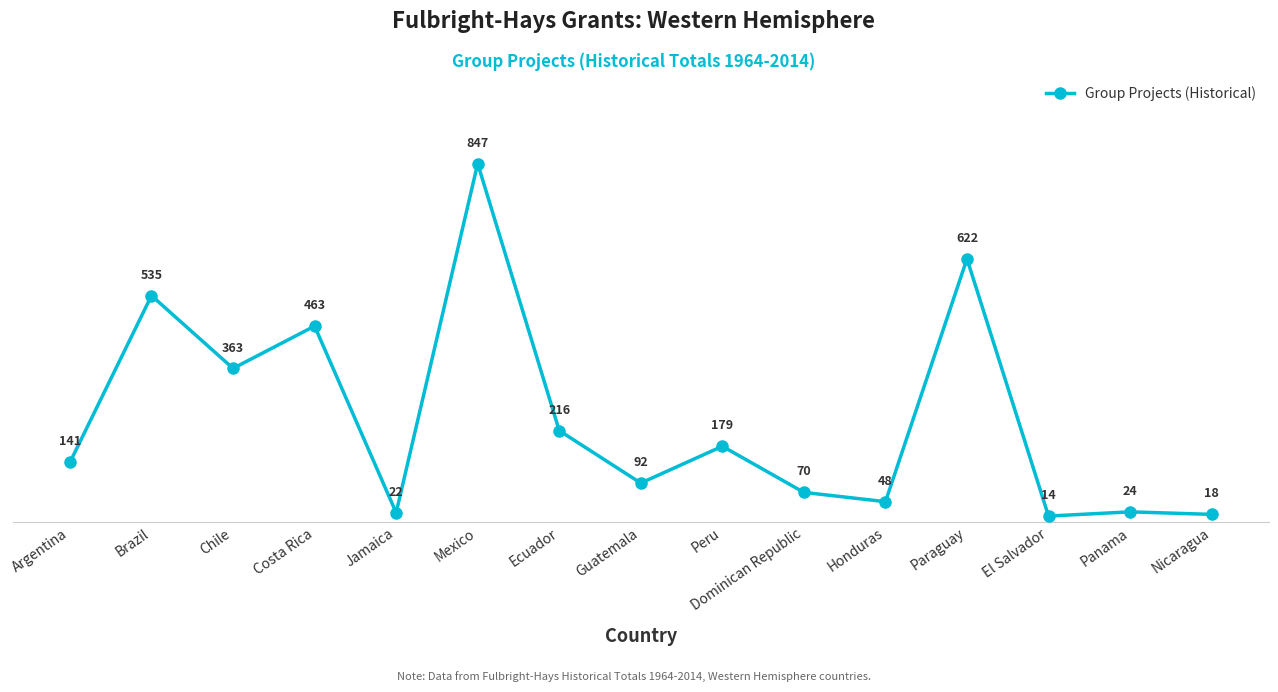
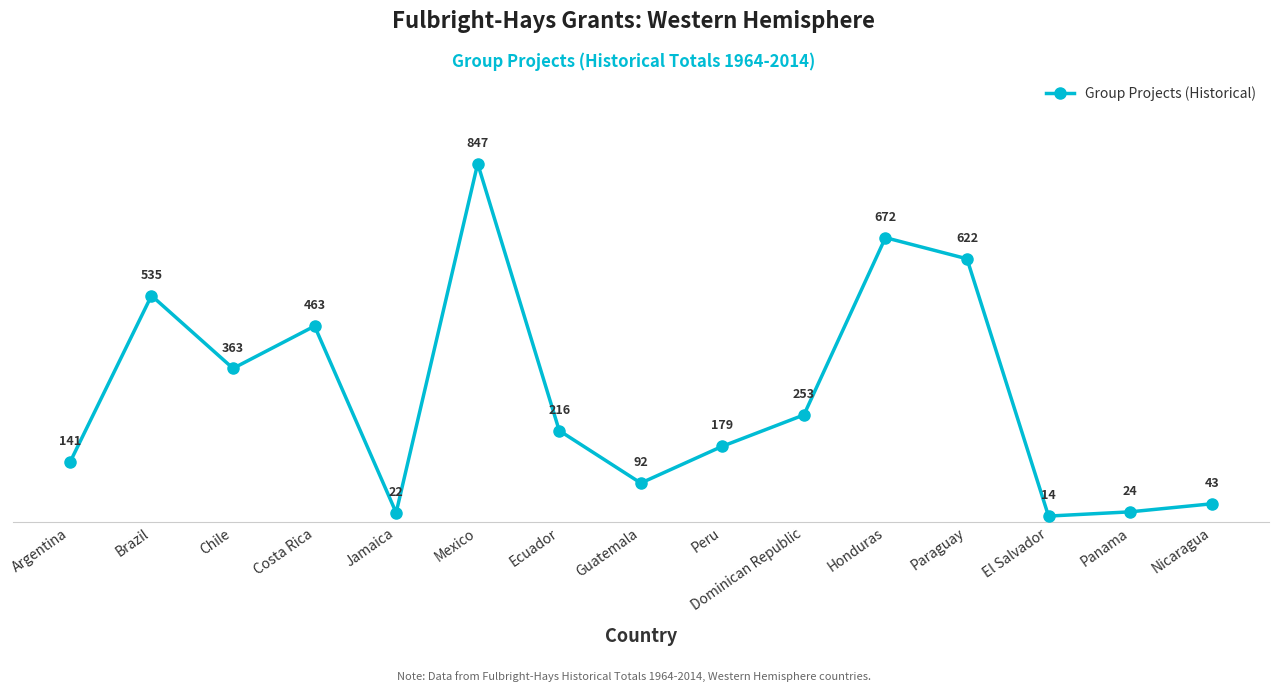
Dominican Republic: 70 -> 253
Honduras: 48 -> 672
Nicaragua: 18 -> 43
